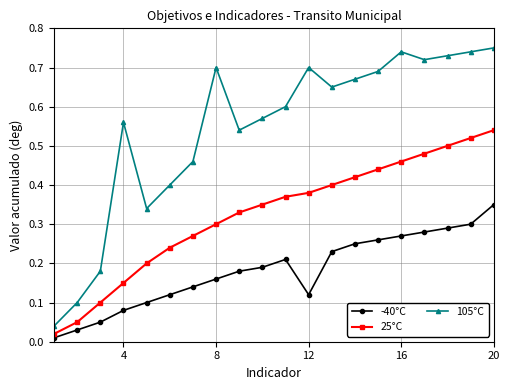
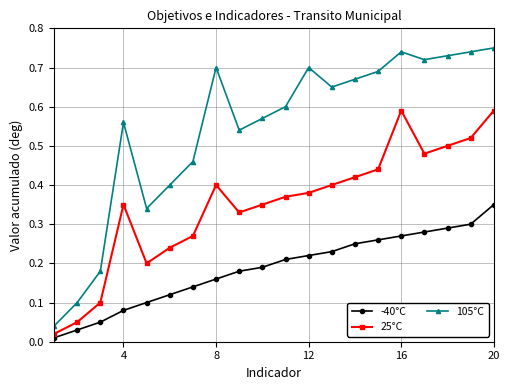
25°C, 4: 0.15 -> 0.35
25°C, 8: 0.3 -> 0.4
-40°C, 12: 0.12 -> 0.22
25°C, 16: 0.46 -> 0.59
25°C, 20: 0.54 -> 0.59
